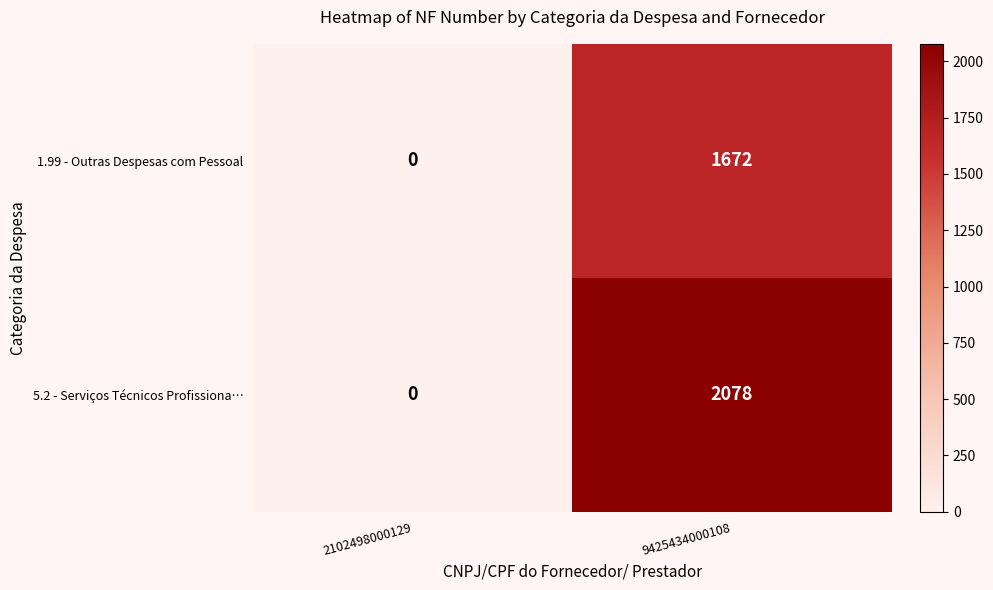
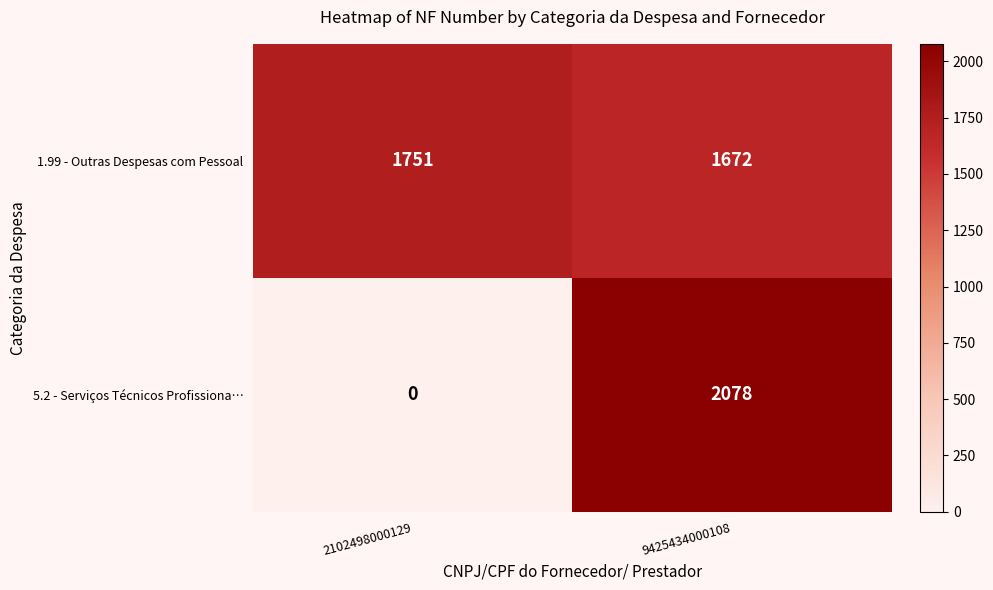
1.99 - Outras Despesas com Pessoal, 2102498000129: 0 -> 1751
